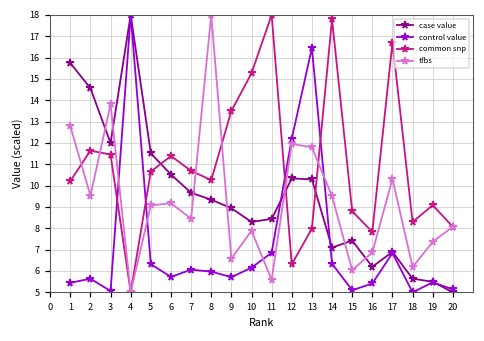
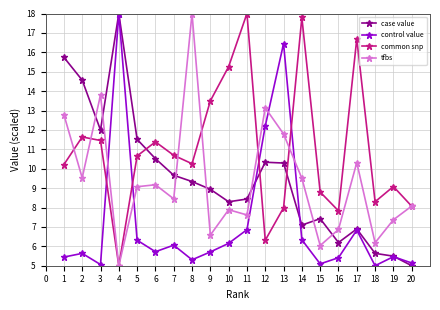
control value, 8: 6.0 -> 5.3
tfbs, 11: 5.6 -> 7.6
tfbs, 12: 12.0 -> 13.1
